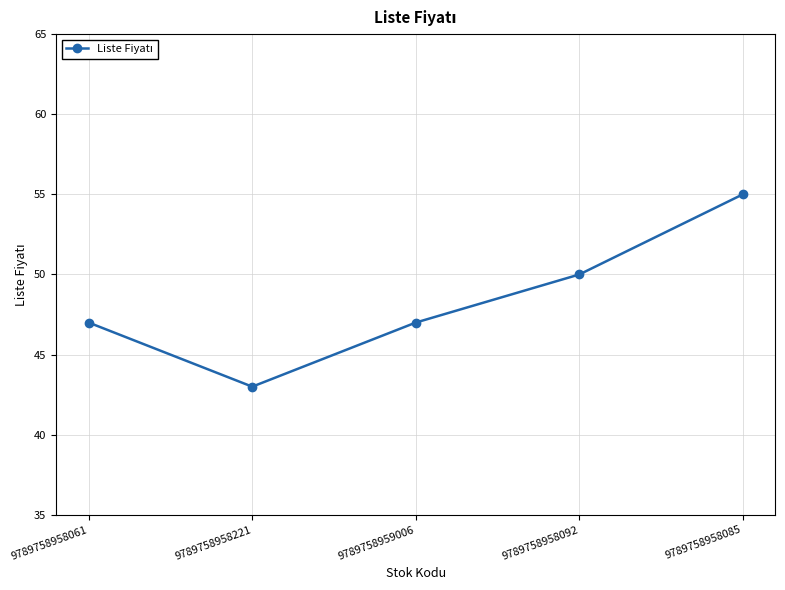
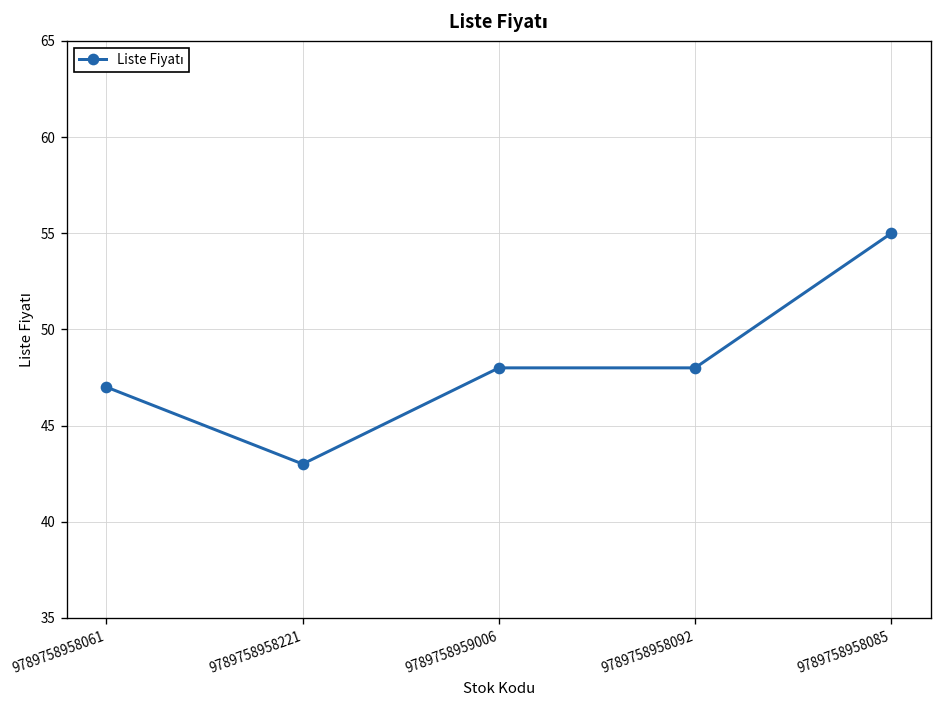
9789758959006: 47 -> 48
9789758958092: 50 -> 48
